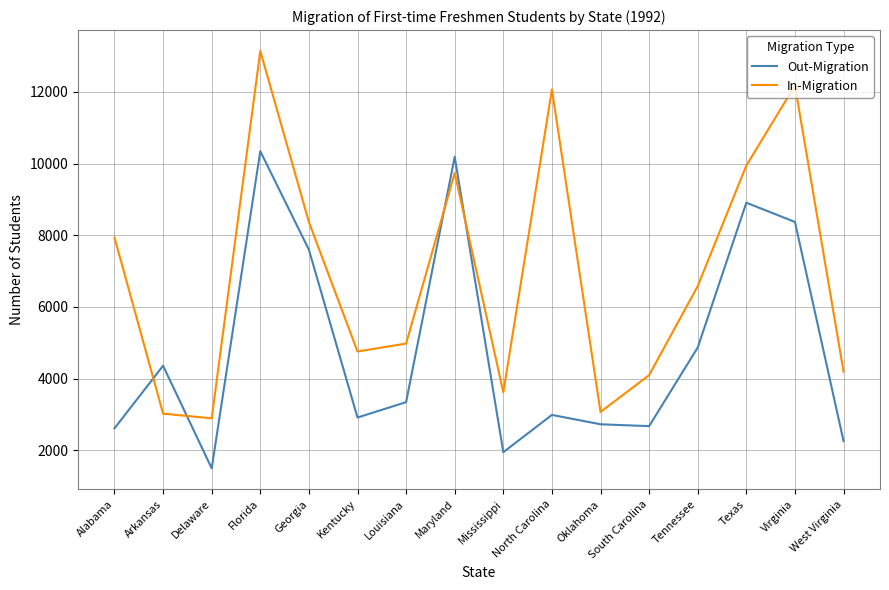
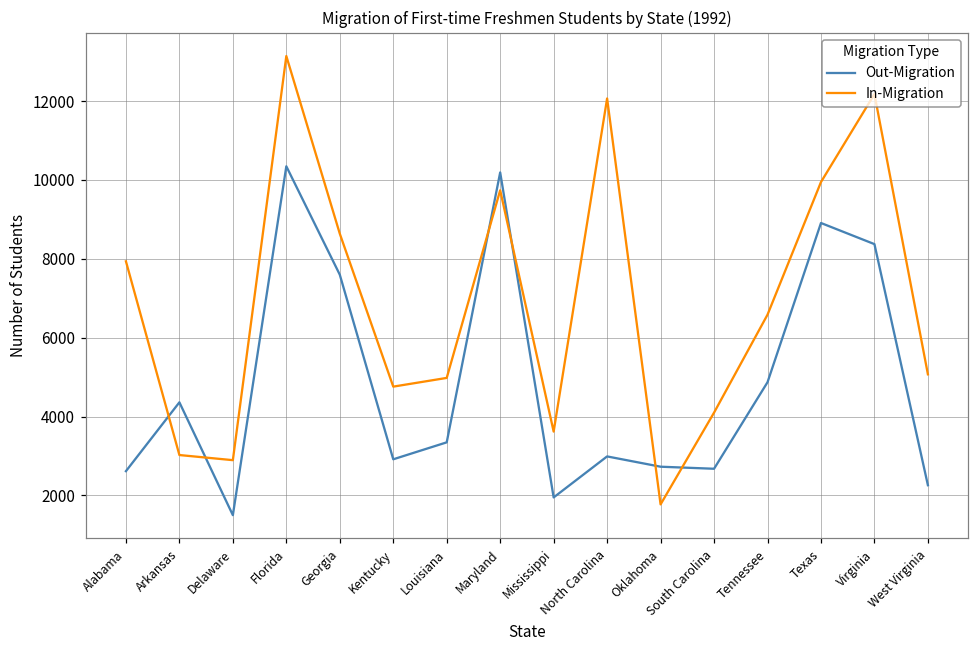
In-Migration, Georgia: 8400 -> 8600
In-Migration, Oklahoma: 3100 -> 1800
In-Migration, West Virginia: 4200 -> 5100
